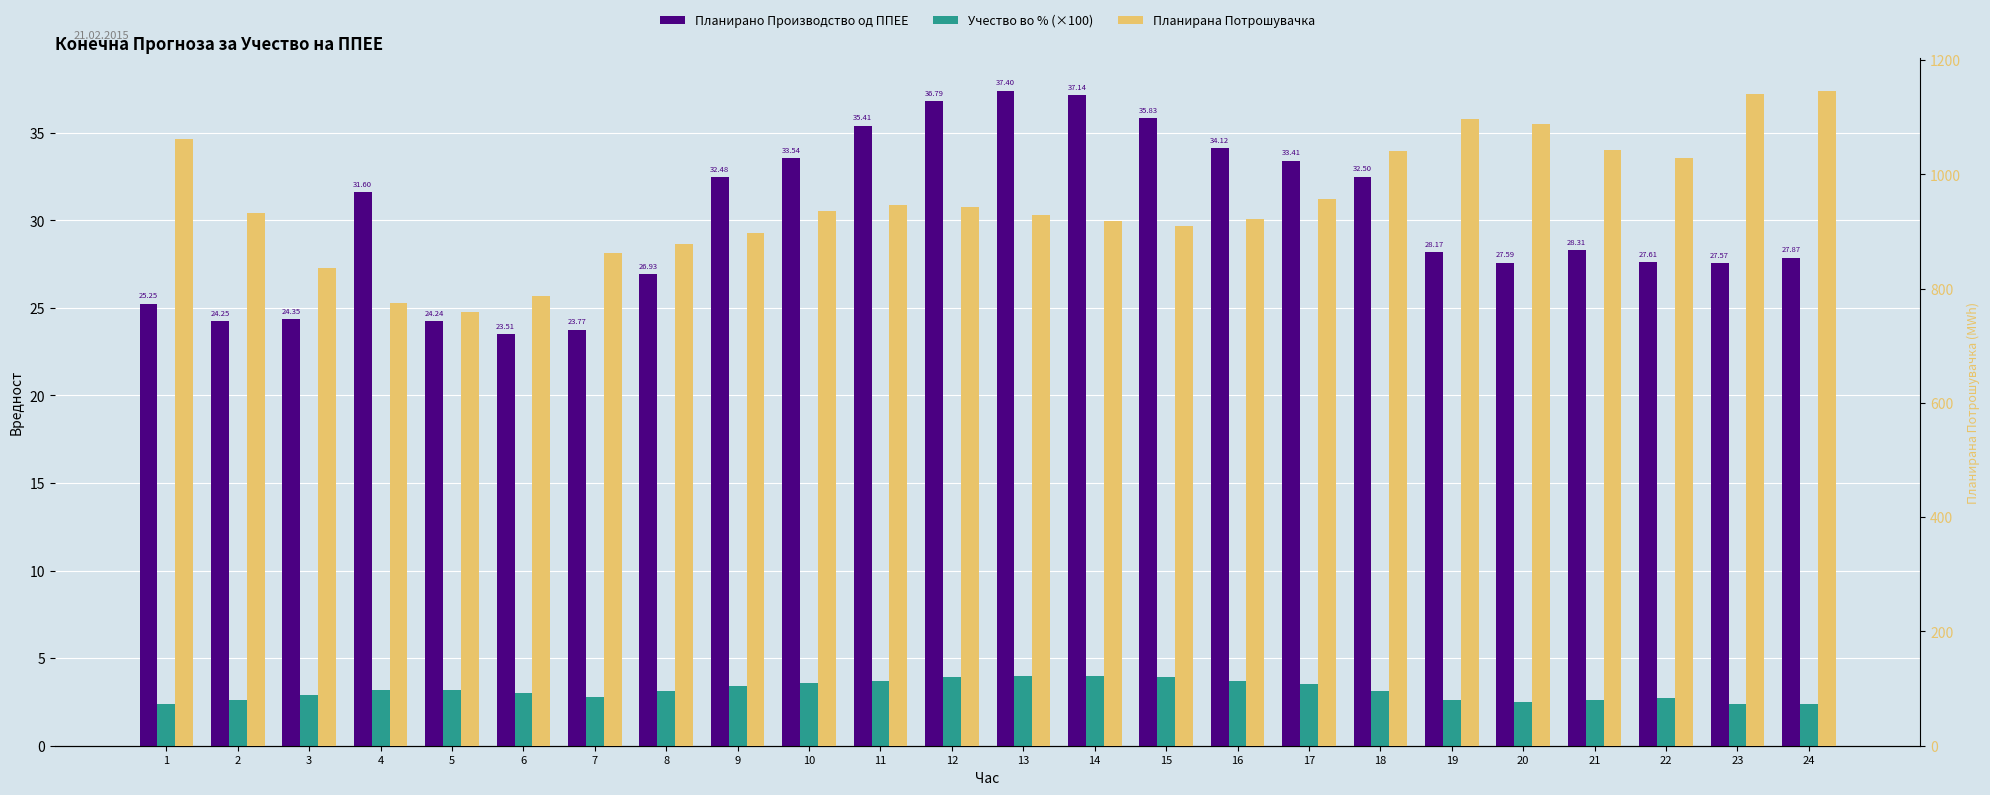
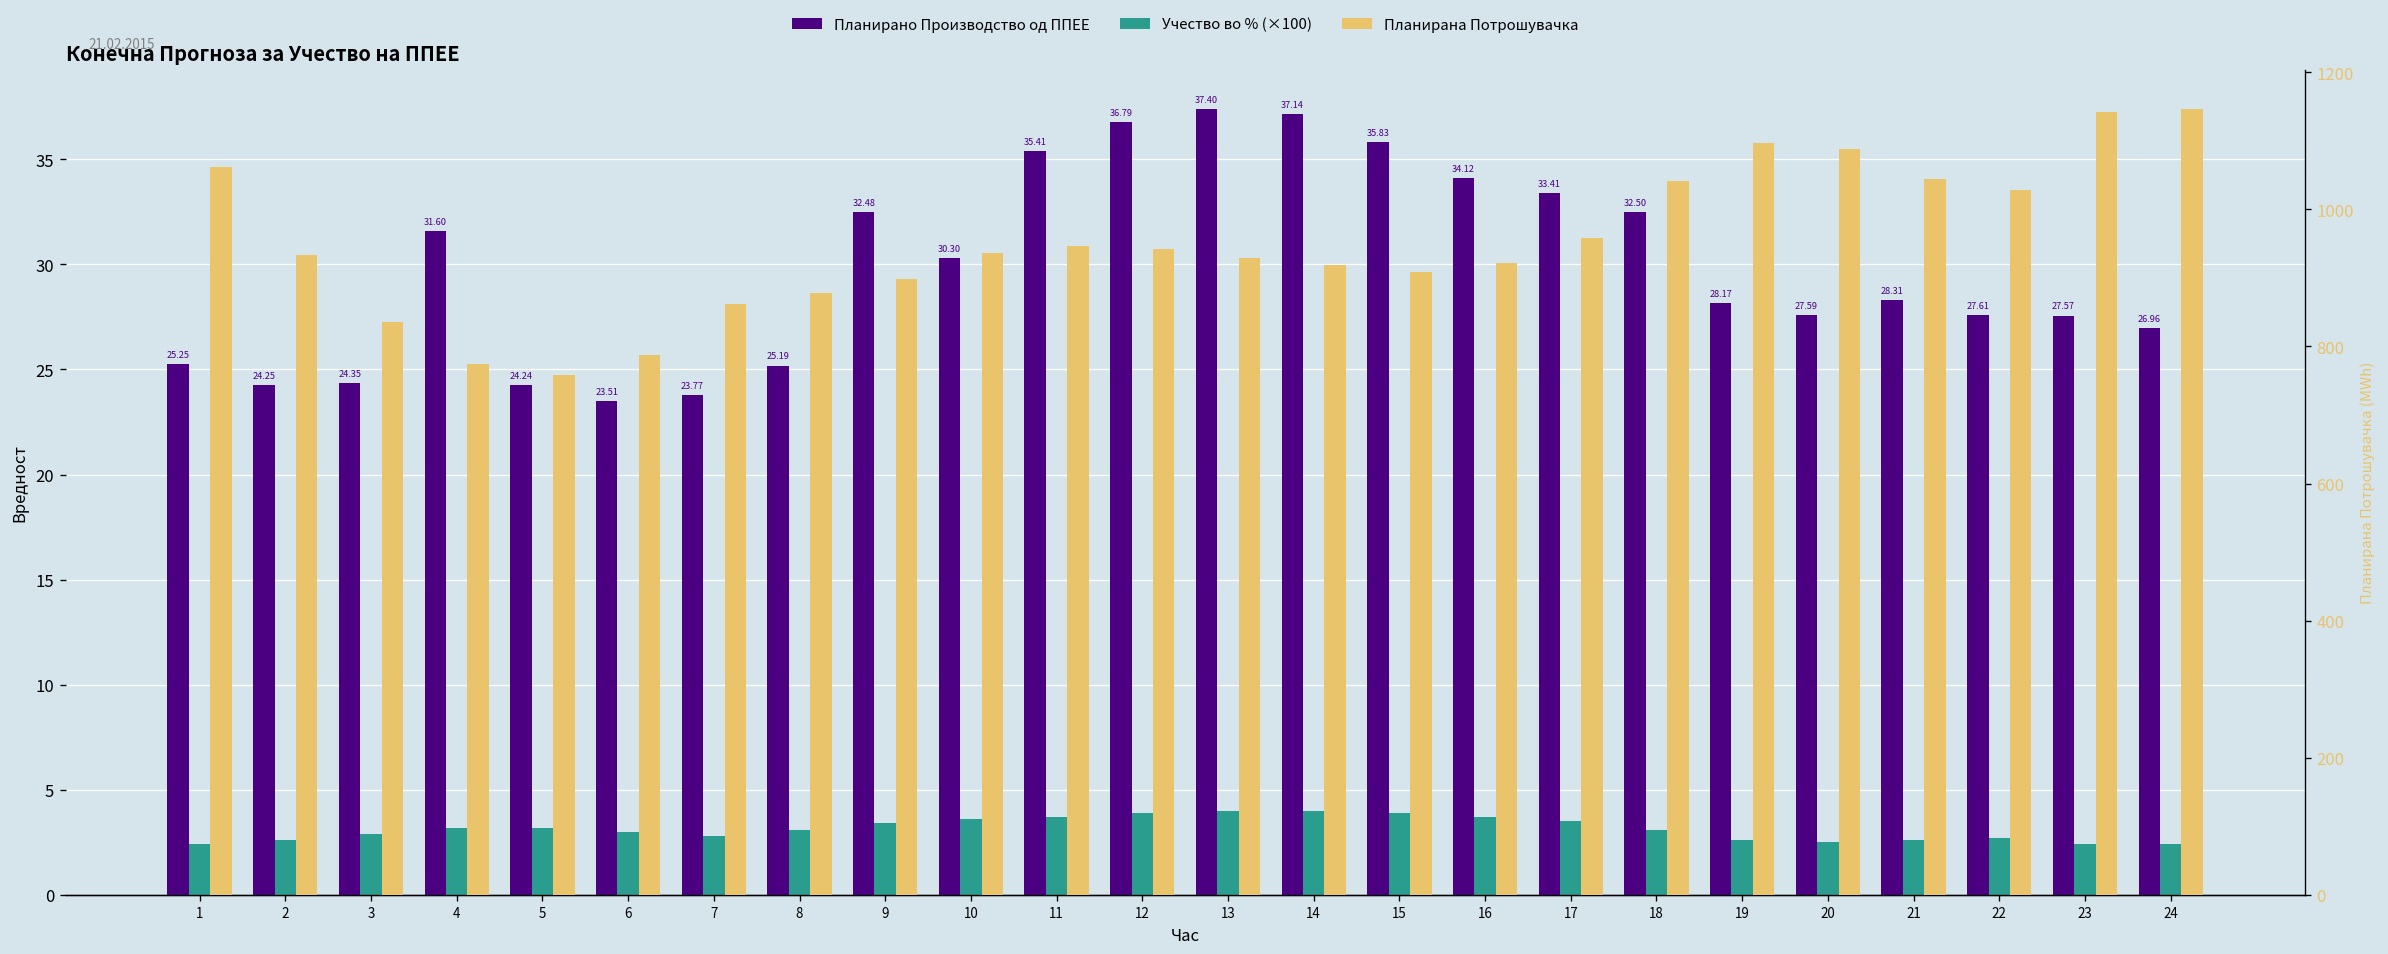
Планирано Производство од ППЕЕ, 8: 26.93 -> 25.19
Планирано Производство од ППЕЕ, 10: 33.54 -> 30.30
Планирано Производство од ППЕЕ, 24: 27.87 -> 26.96
